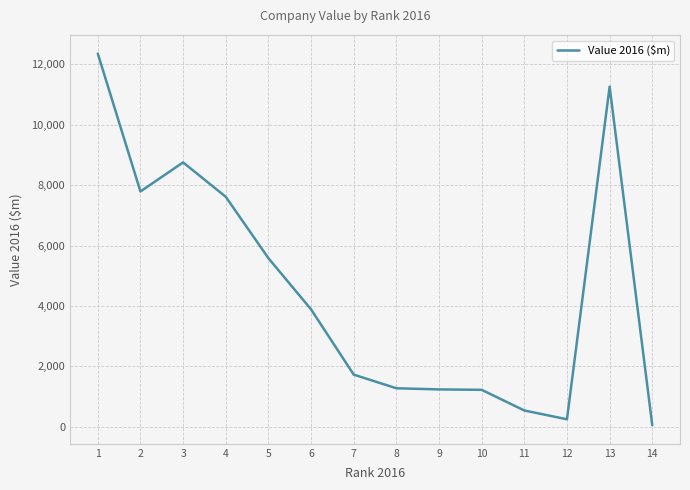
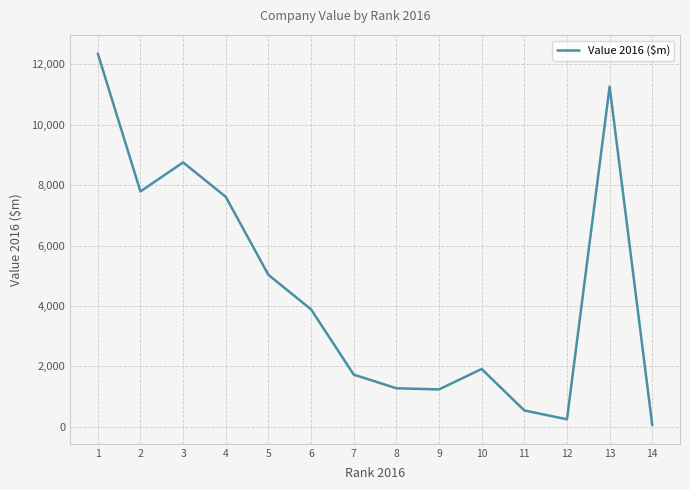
5: 5,600 -> 5,000
10: 1,200 -> 1,900
